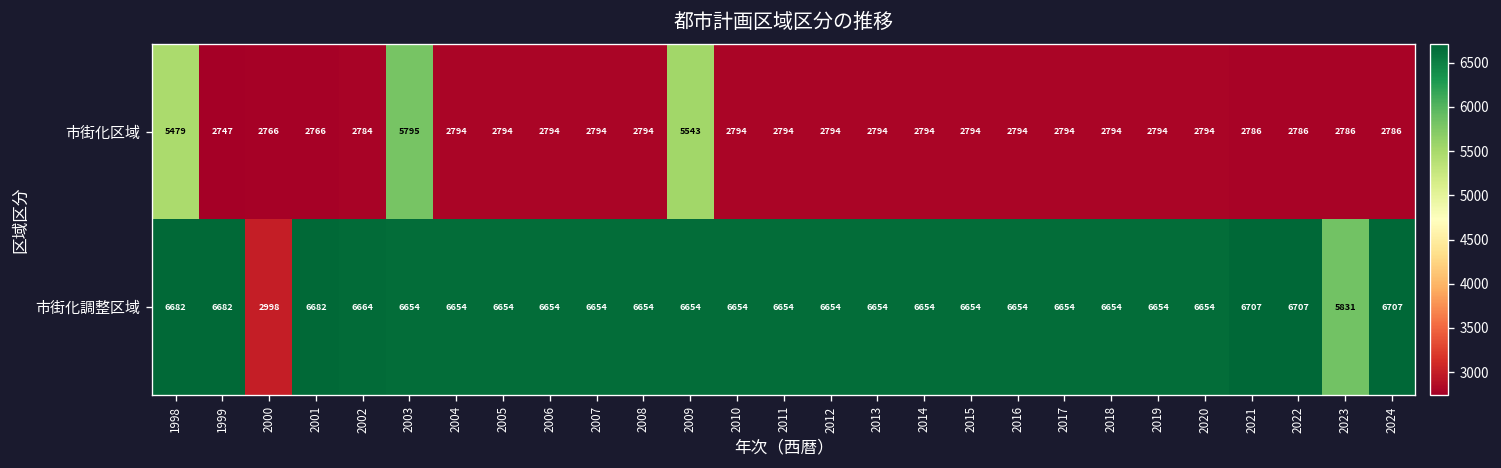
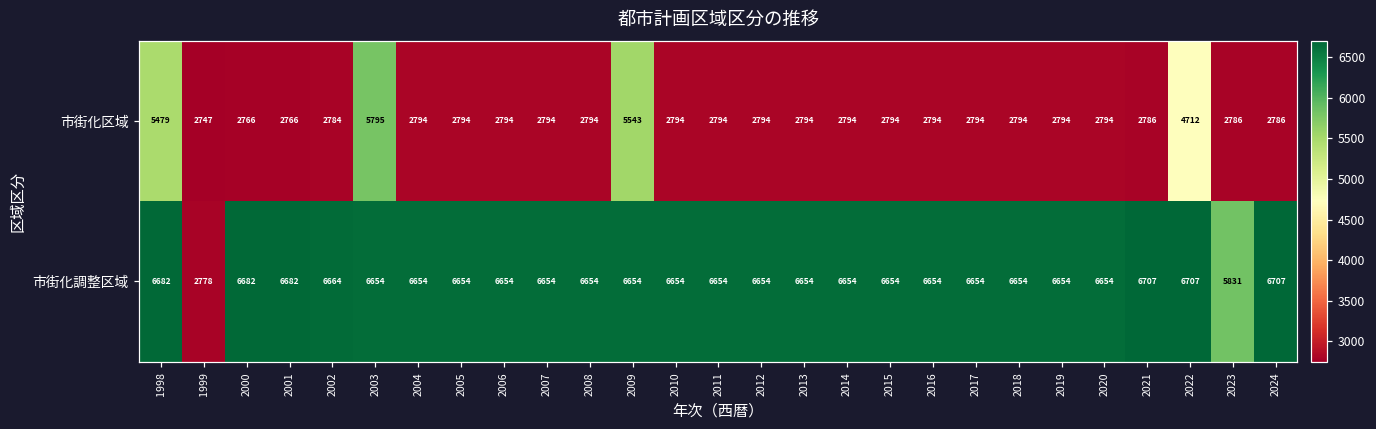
市街化区域, 2022: 2786 -> 4712
市街化調整区域, 1999: 6682 -> 2778
市街化調整区域, 2000: 2998 -> 6682
